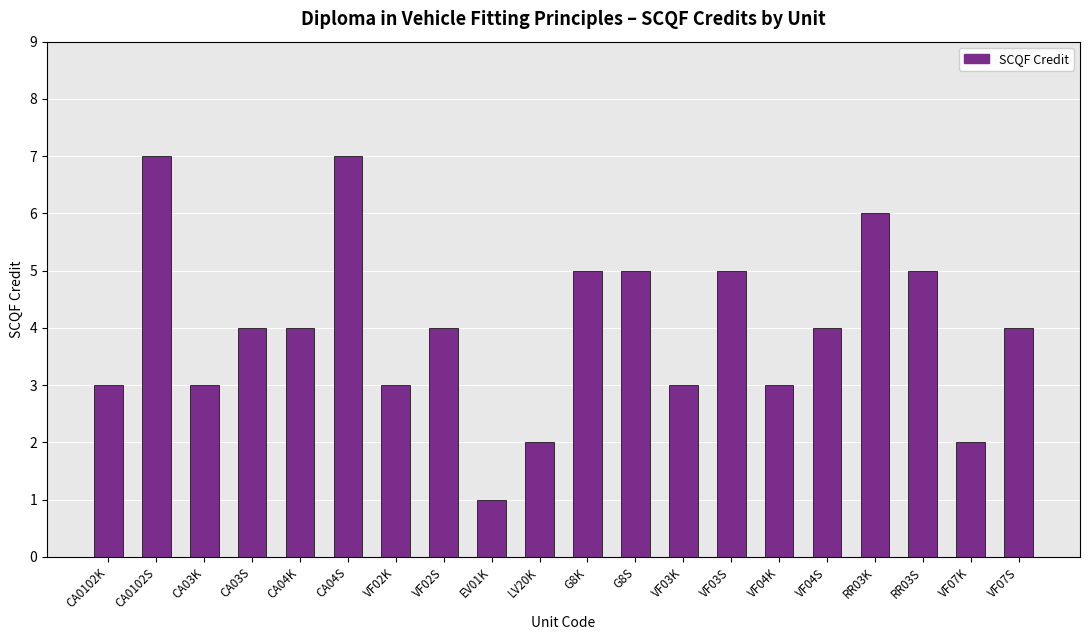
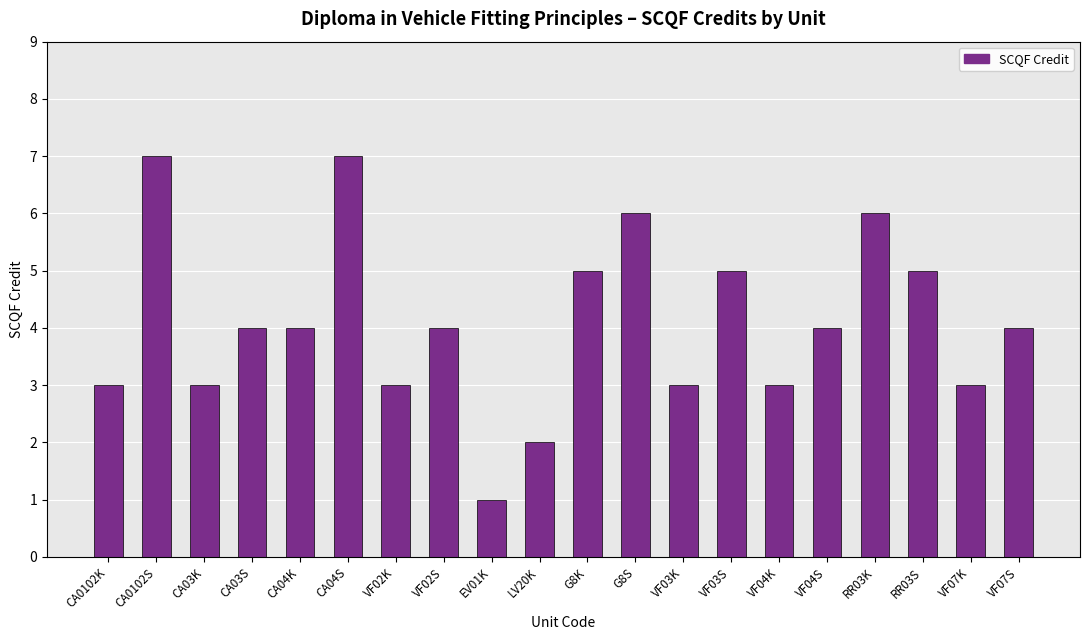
G8S: 5 -> 6
VF07K: 2 -> 3
